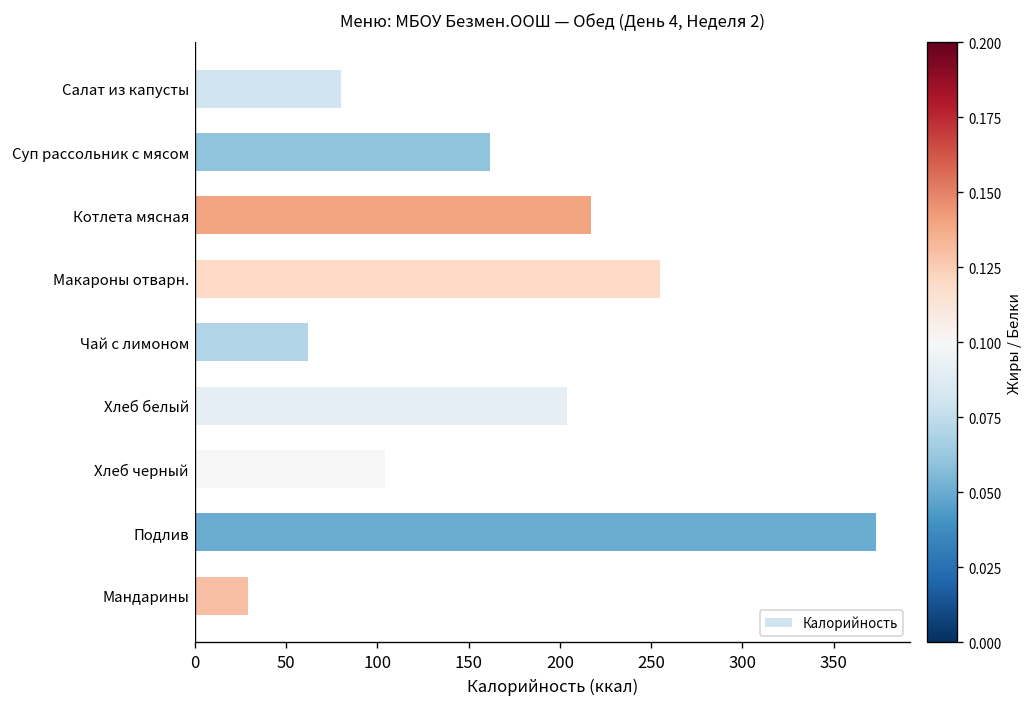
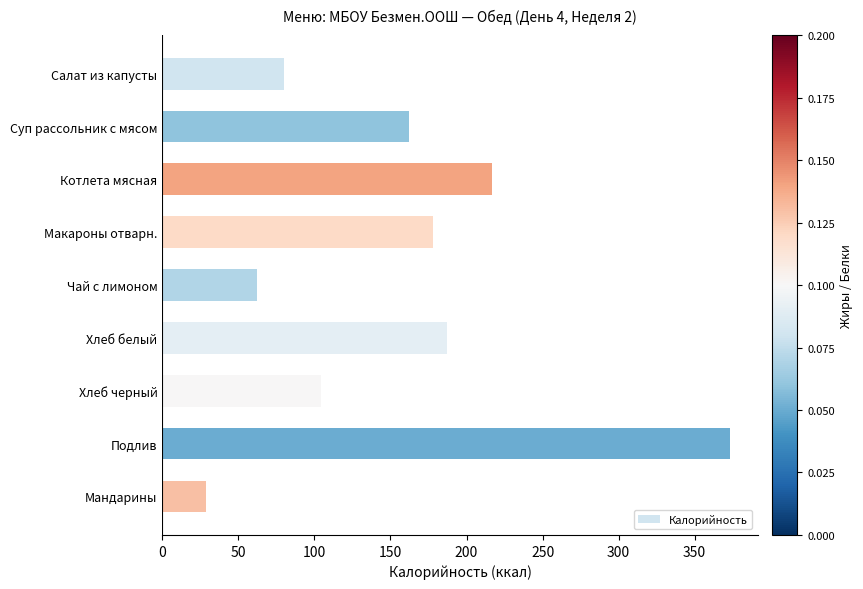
Макароны отварн.: 255 -> 178
Хлеб белый: 204 -> 187
